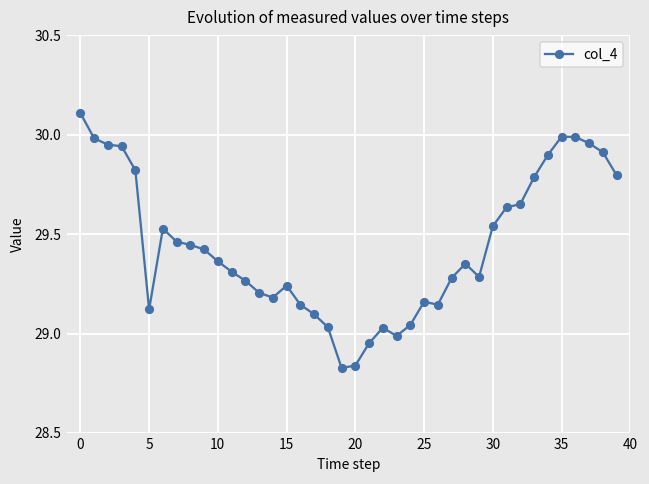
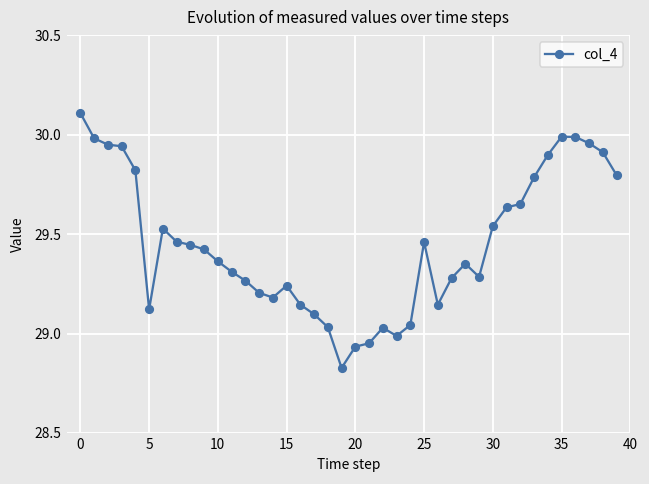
20: 28.84 -> 28.93
25: 29.16 -> 29.46
